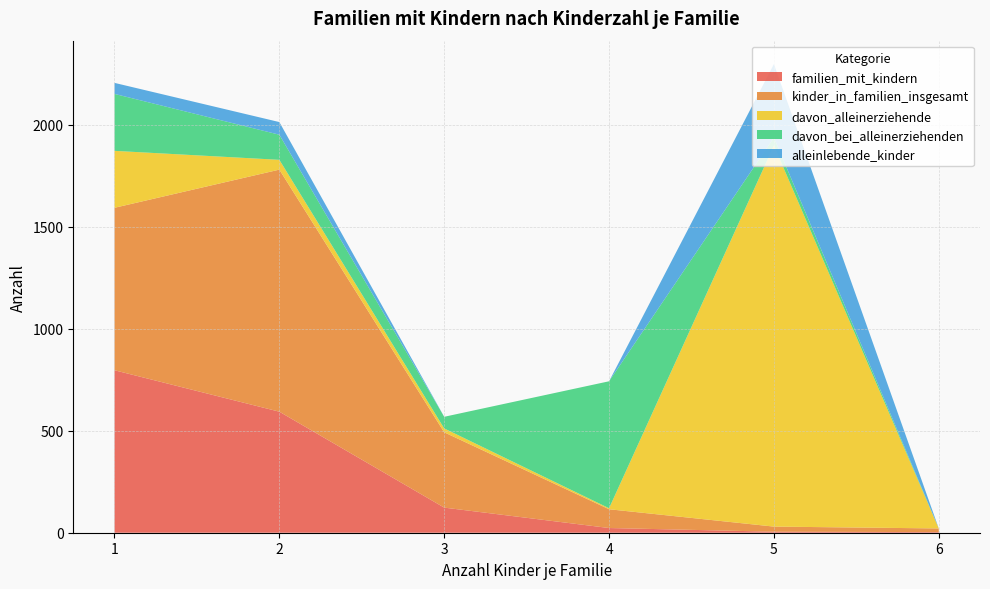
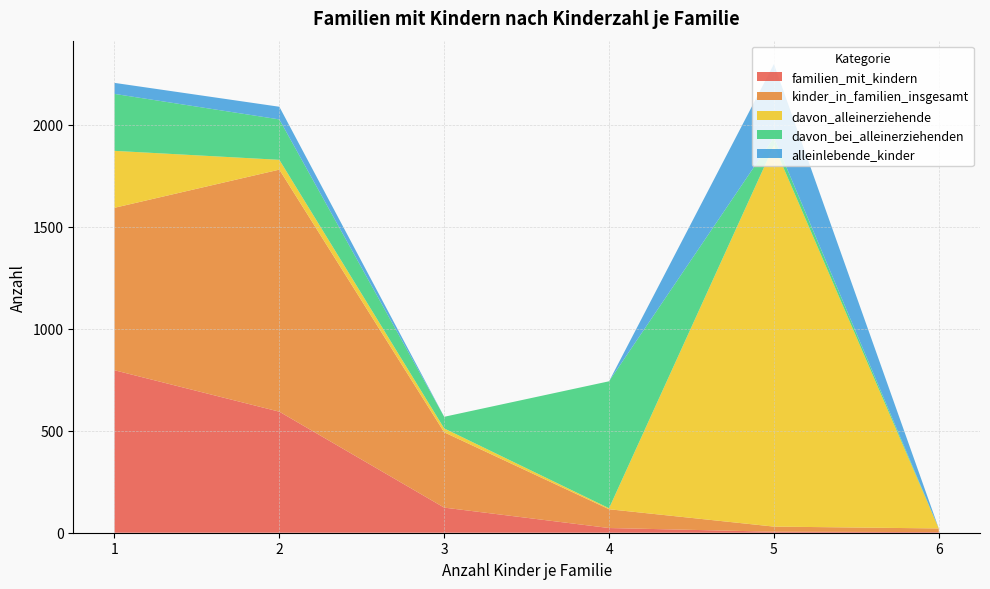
davon_bei_alleinerziehenden, 2: 120 -> 200
